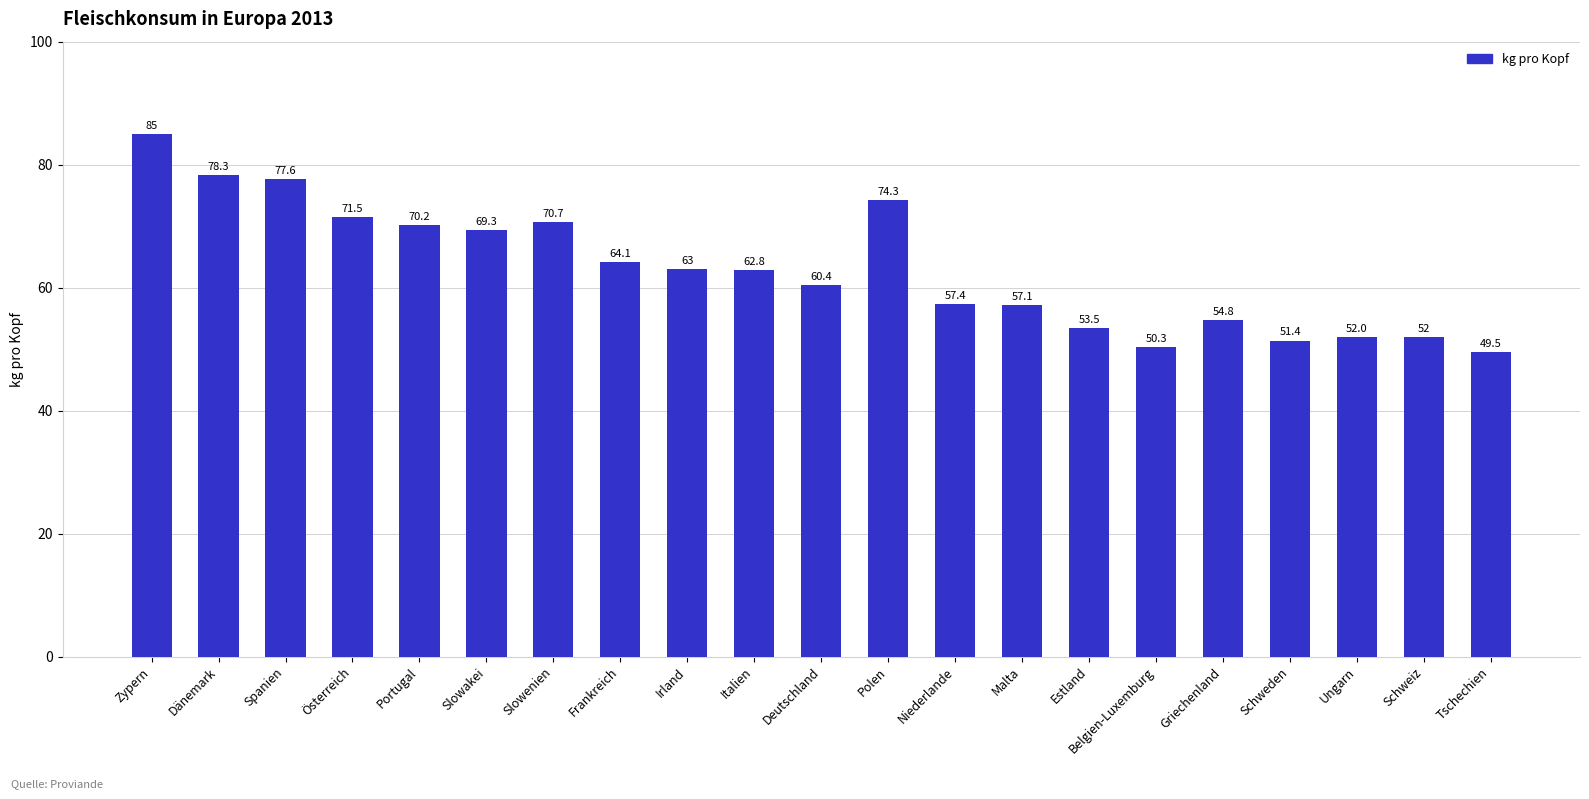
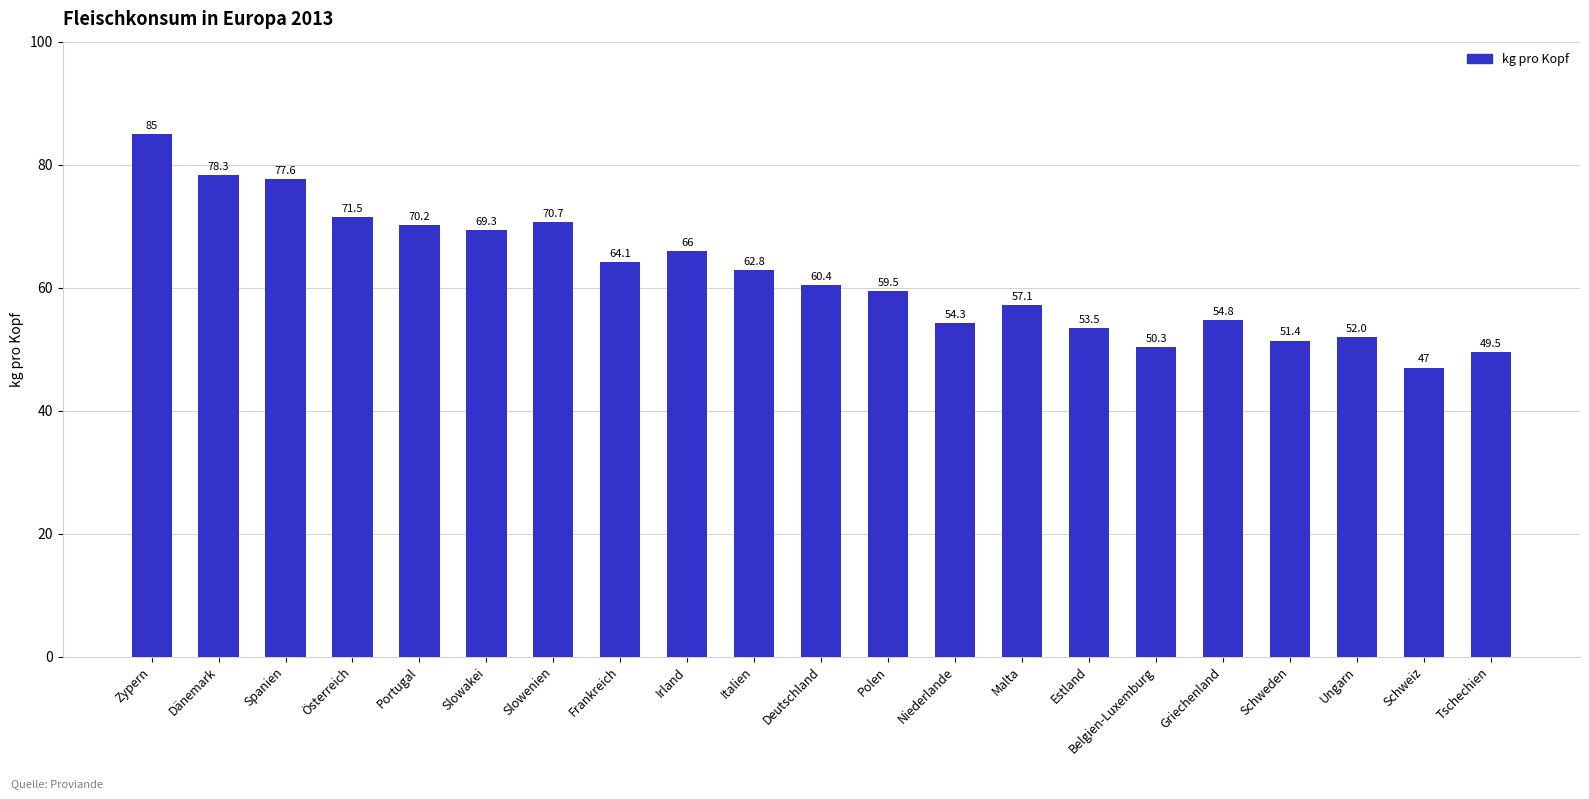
Irland: 63 -> 66
Polen: 74.3 -> 59.5
Niederlande: 57.4 -> 54.3
Schweiz: 52 -> 47
